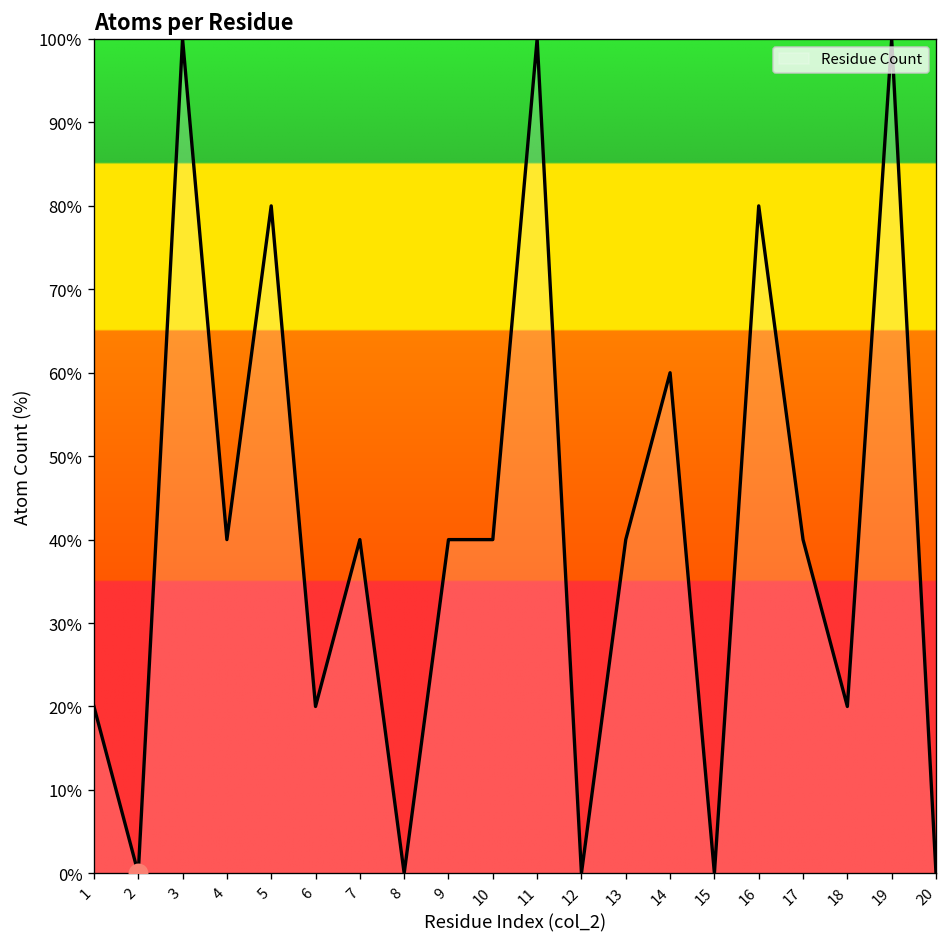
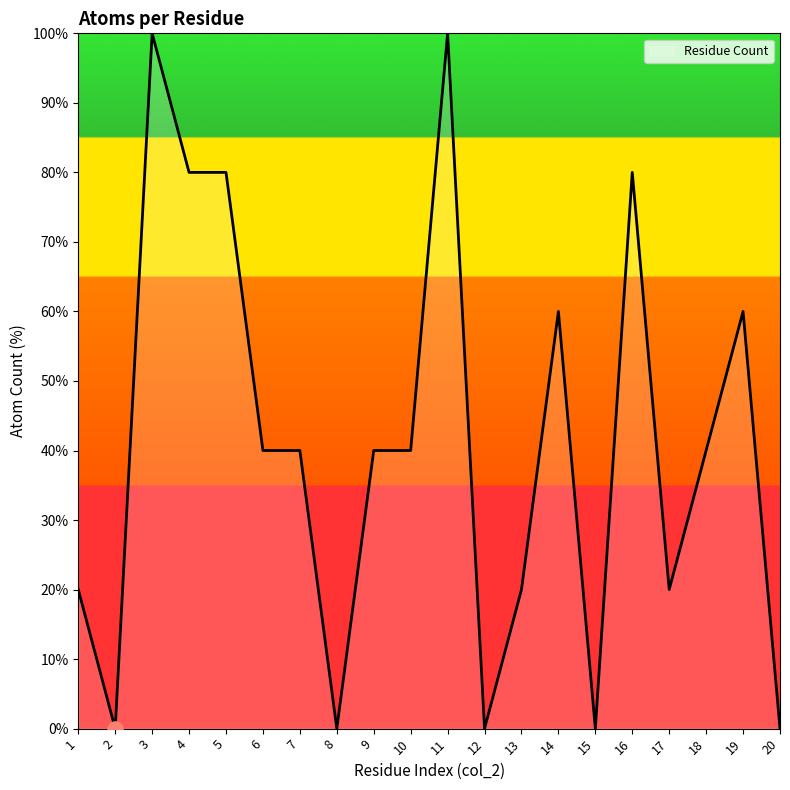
Residue Count, 4: 40% -> 80%
Residue Count, 6: 20% -> 40%
Residue Count, 13: 40% -> 20%
Residue Count, 17: 40% -> 20%
Residue Count, 18: 20% -> 40%
Residue Count, 19: 100% -> 60%
